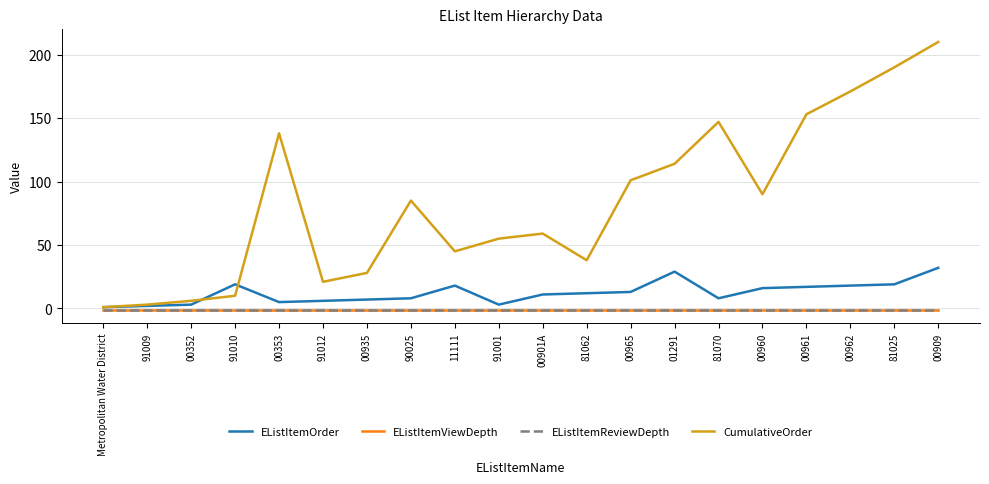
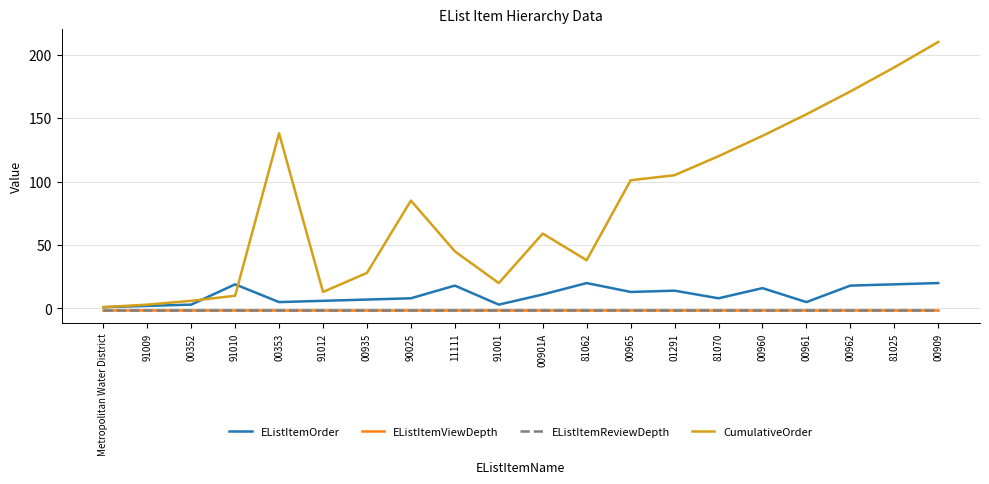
CumulativeOrder, 91012: 21 -> 13
CumulativeOrder, 91001: 55 -> 20
EListItemOrder, 81062: 12 -> 20
EListItemOrder, 01291: 29 -> 14
CumulativeOrder, 01291: 114 -> 105
CumulativeOrder, 81070: 147 -> 120
CumulativeOrder, 00960: 90 -> 136
EListItemOrder, 00961: 17 -> 5
EListItemOrder, 00909: 32 -> 20
